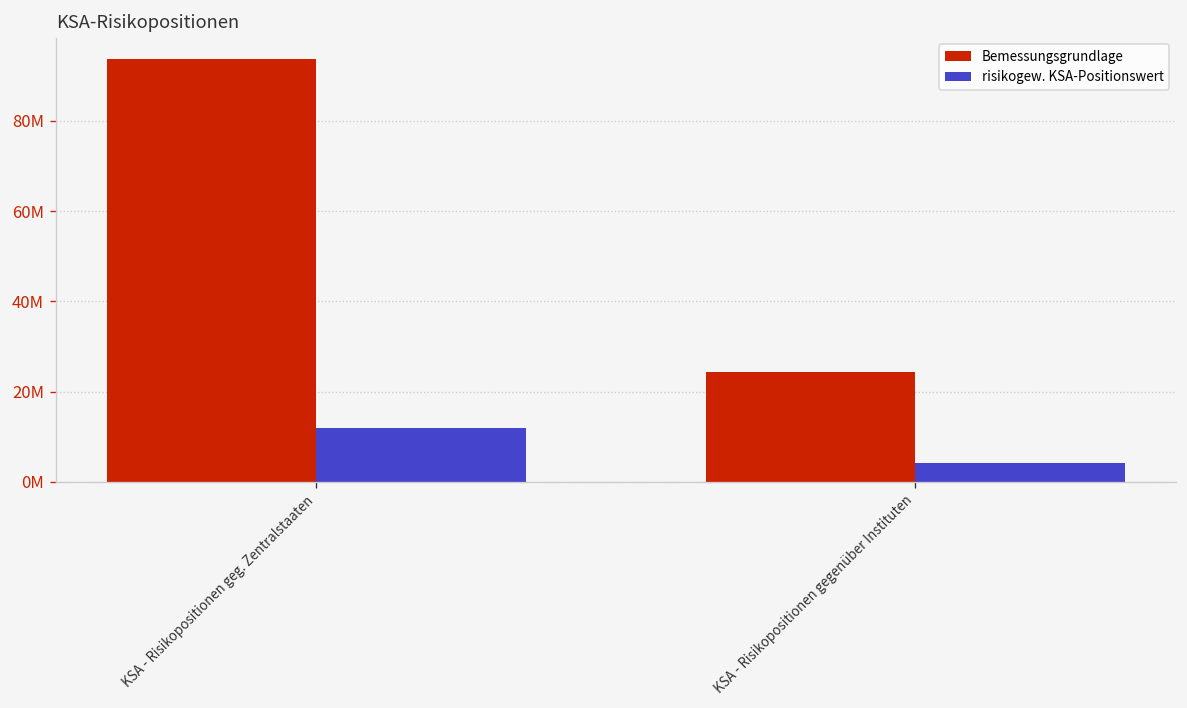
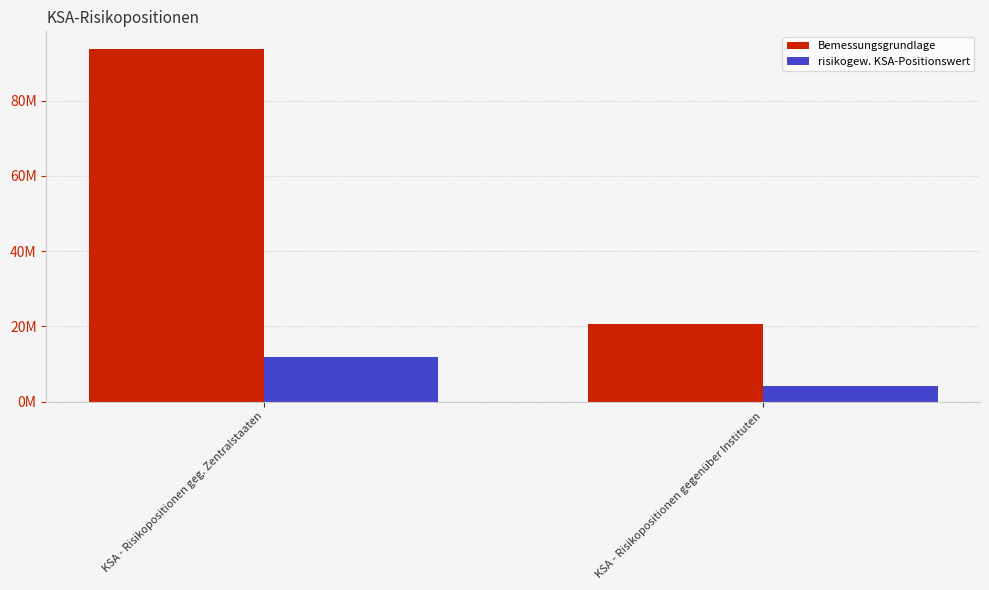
Bemessungsgrundlage, KSA - Risikopositionen gegenüber Instituten: 24000000 -> 21000000
